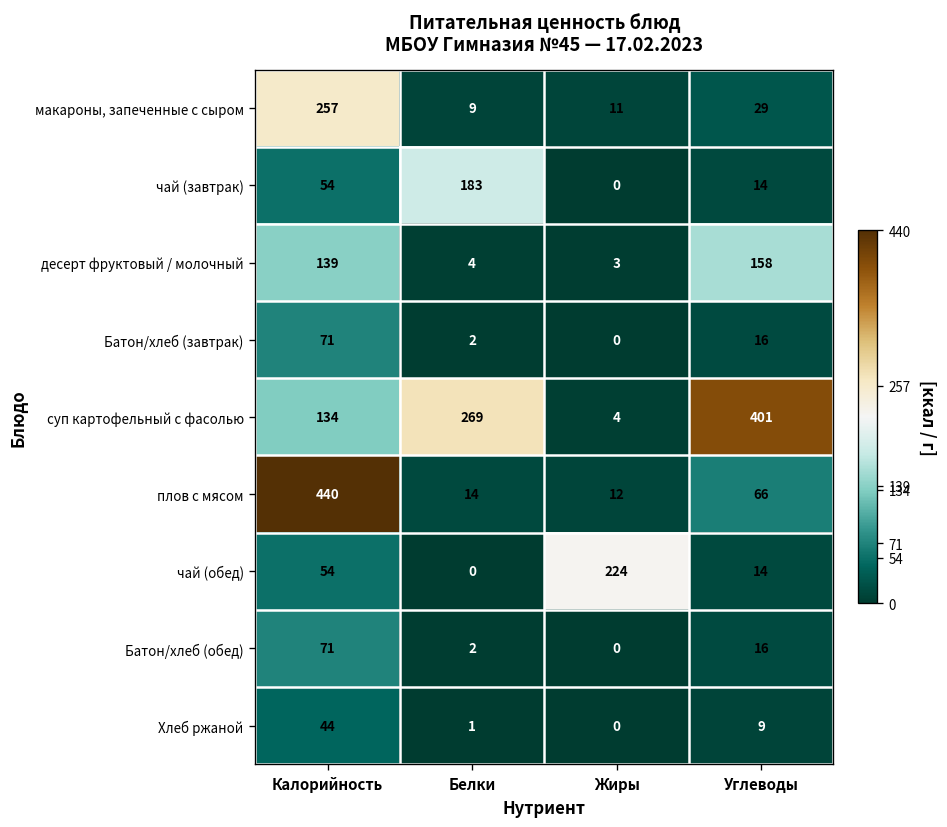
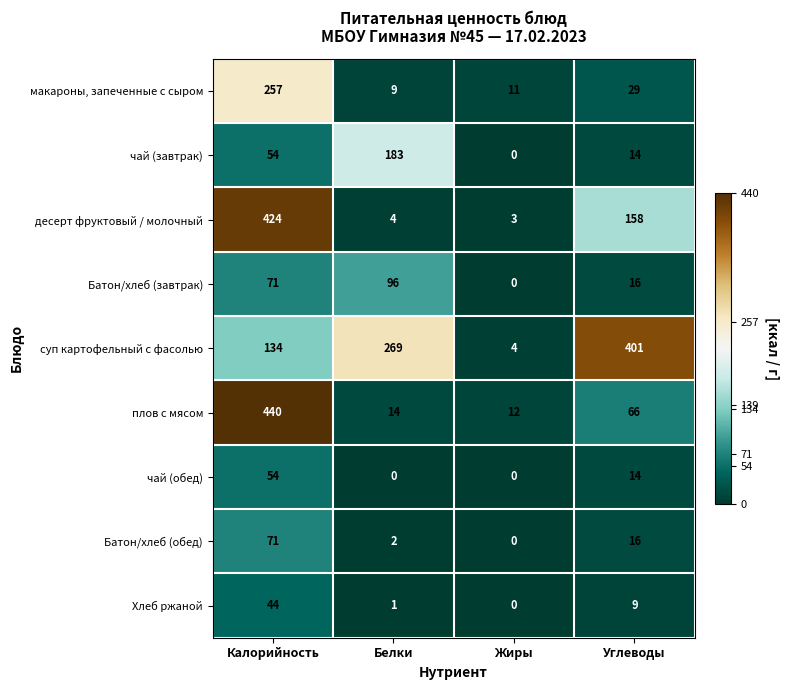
десерт фруктовый / молочный, Калорийность: 139 -> 424
Батон/хлеб (завтрак), Белки: 2 -> 96
чай (обед), Жиры: 224 -> 0
